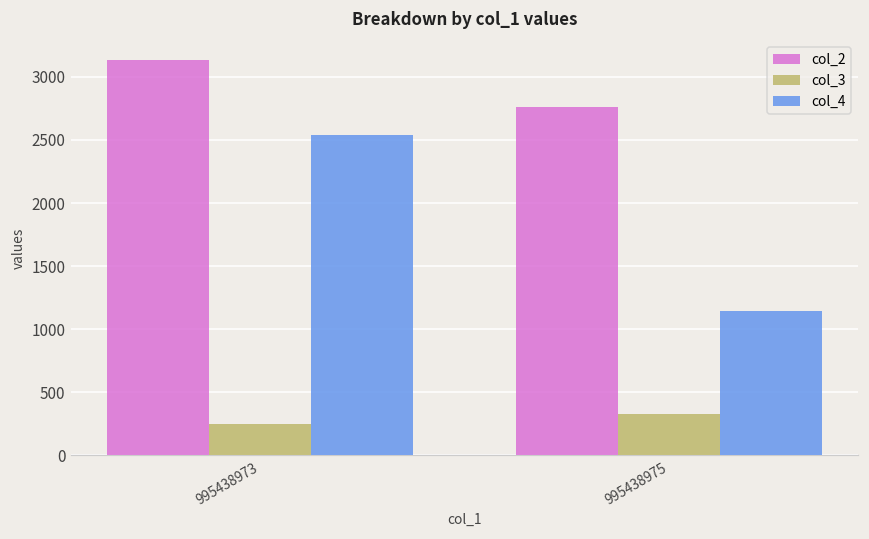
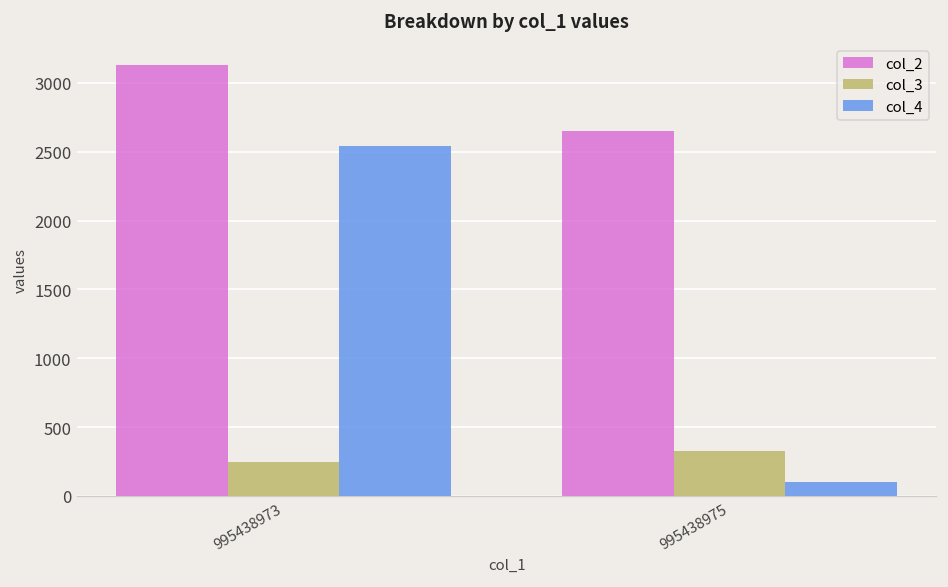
col_2, 995438975: 2760 -> 2650
col_4, 995438975: 1150 -> 100
